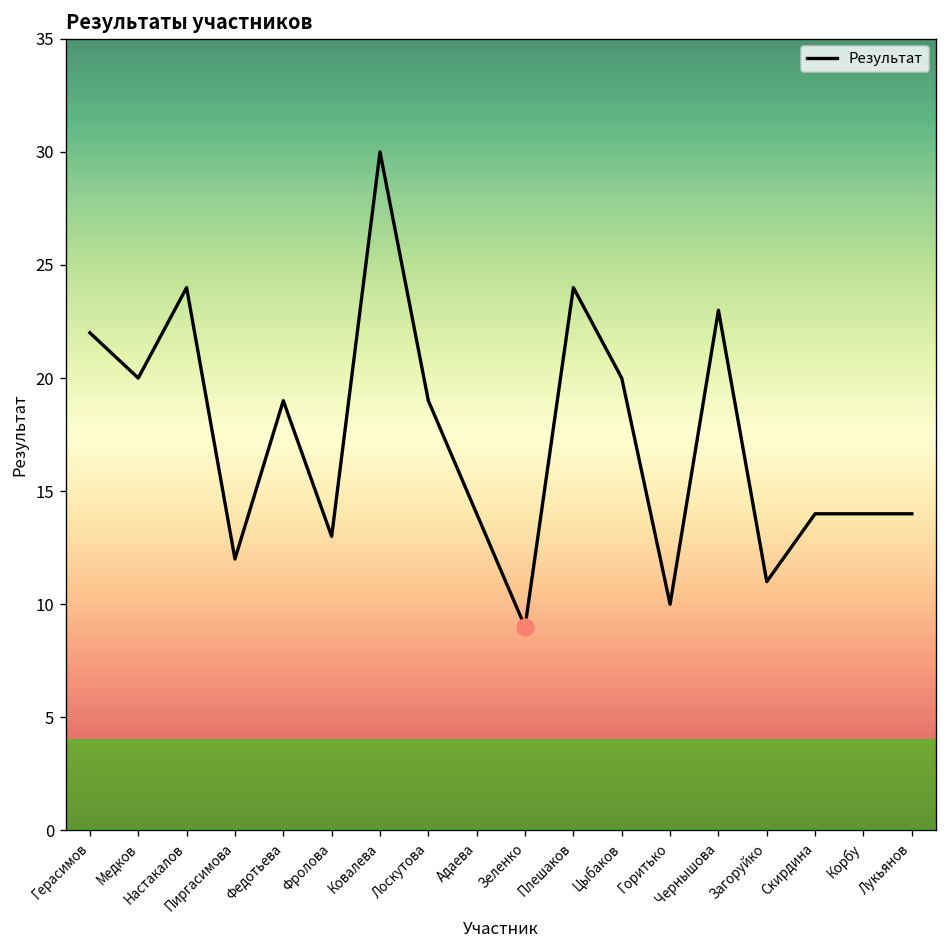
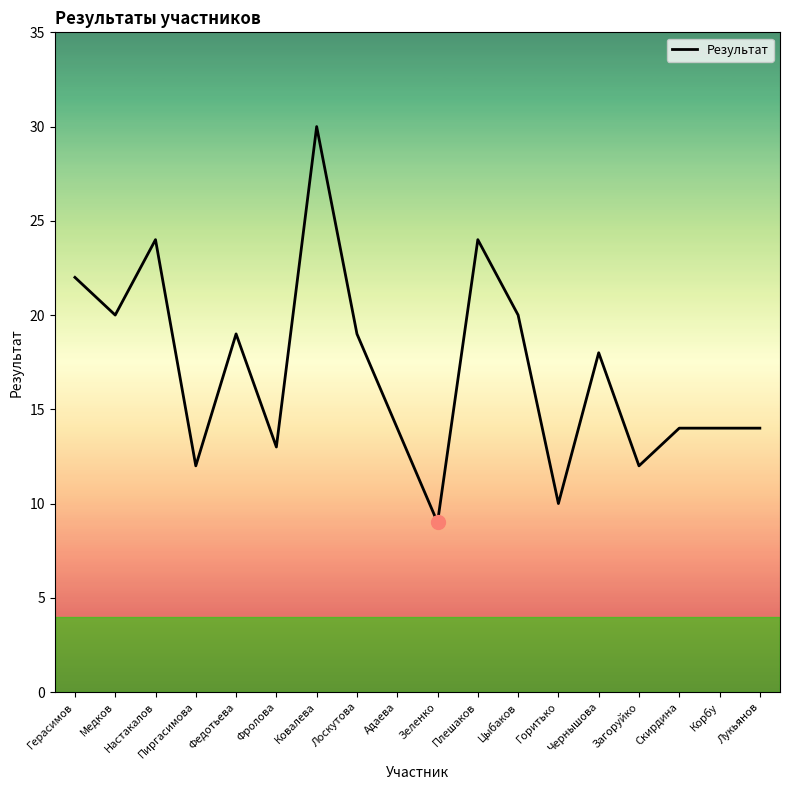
Результат, Чернышова: 23 -> 18
Результат, Загоруйко: 11 -> 12
